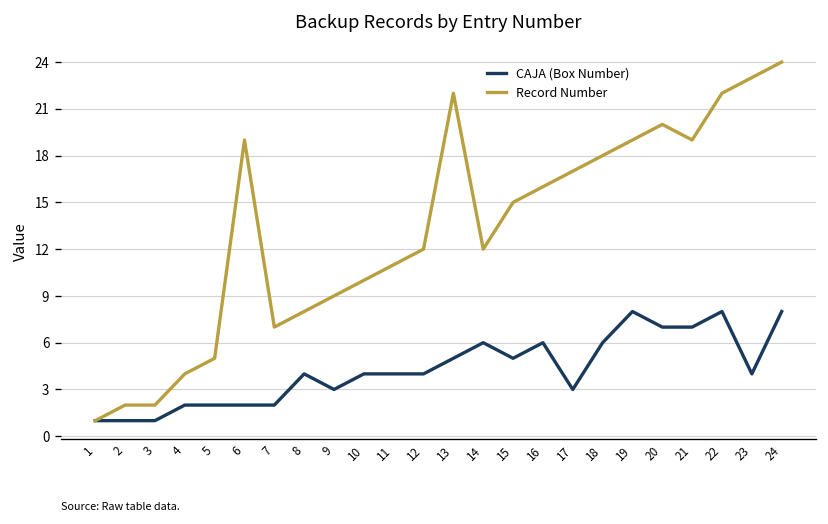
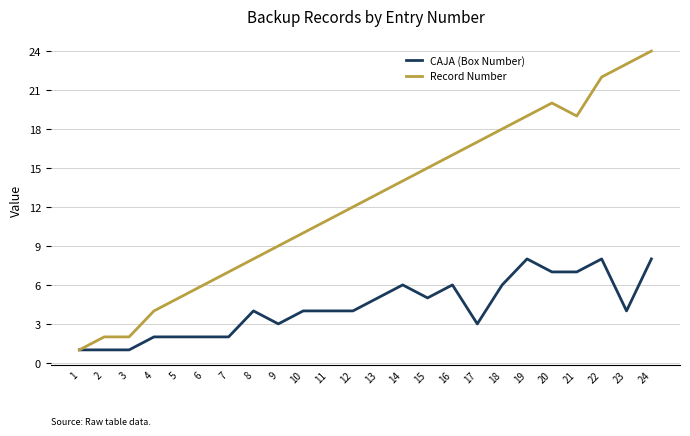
Record Number, 6: 19 -> 6
Record Number, 13: 22 -> 13
Record Number, 14: 12 -> 14
